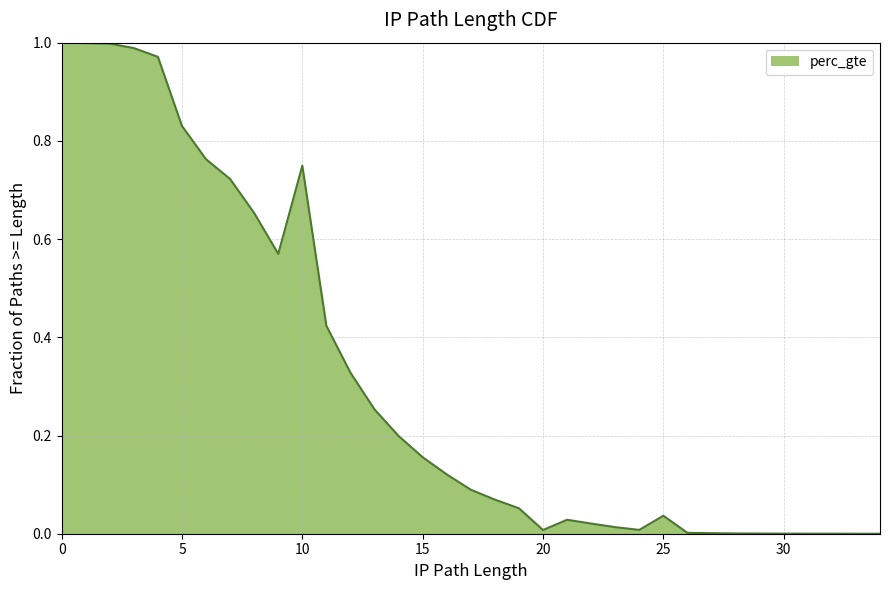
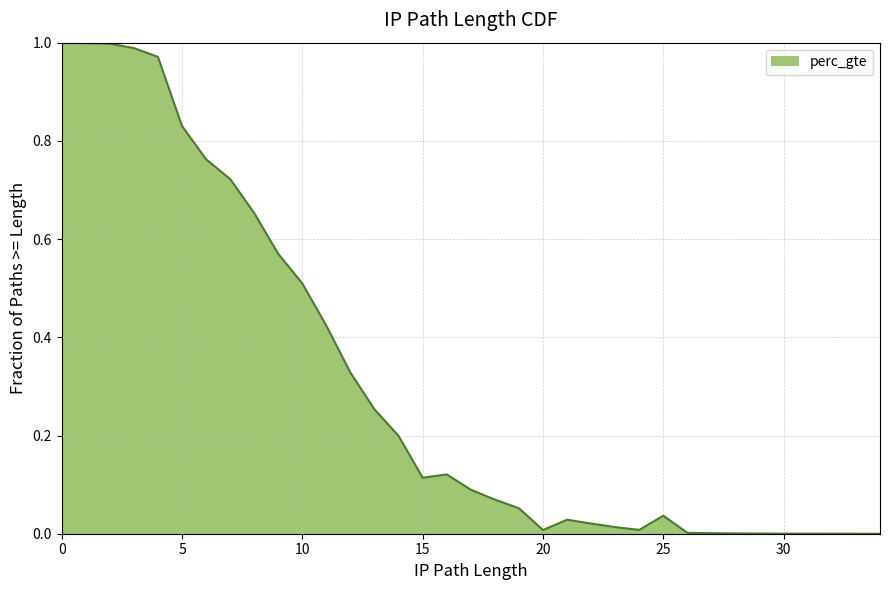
10: 0.75 -> 0.51
15: 0.16 -> 0.11
